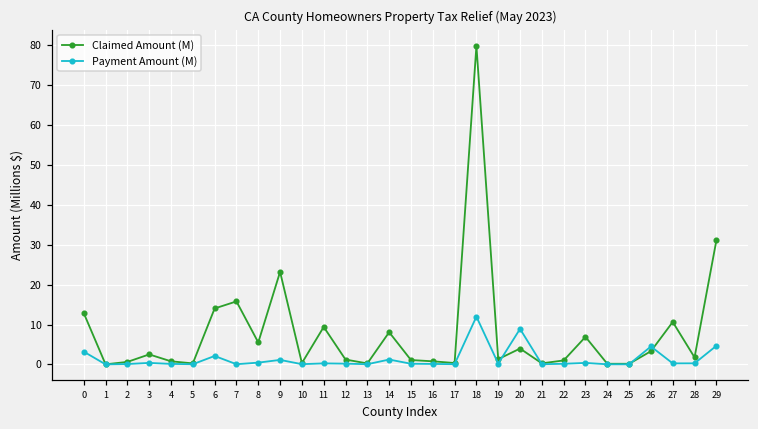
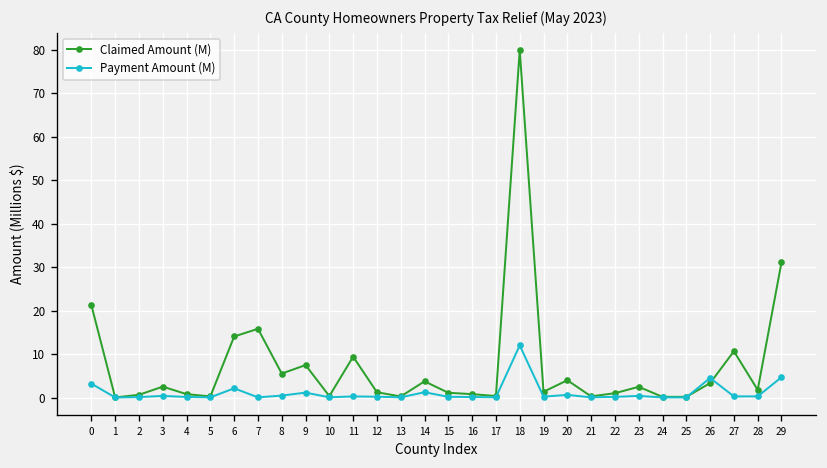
Claimed Amount (M), 0: 13 -> 21
Claimed Amount (M), 9: 23 -> 7
Claimed Amount (M), 14: 8 -> 4
Payment Amount (M), 20: 9 -> 1
Claimed Amount (M), 23: 7 -> 2
